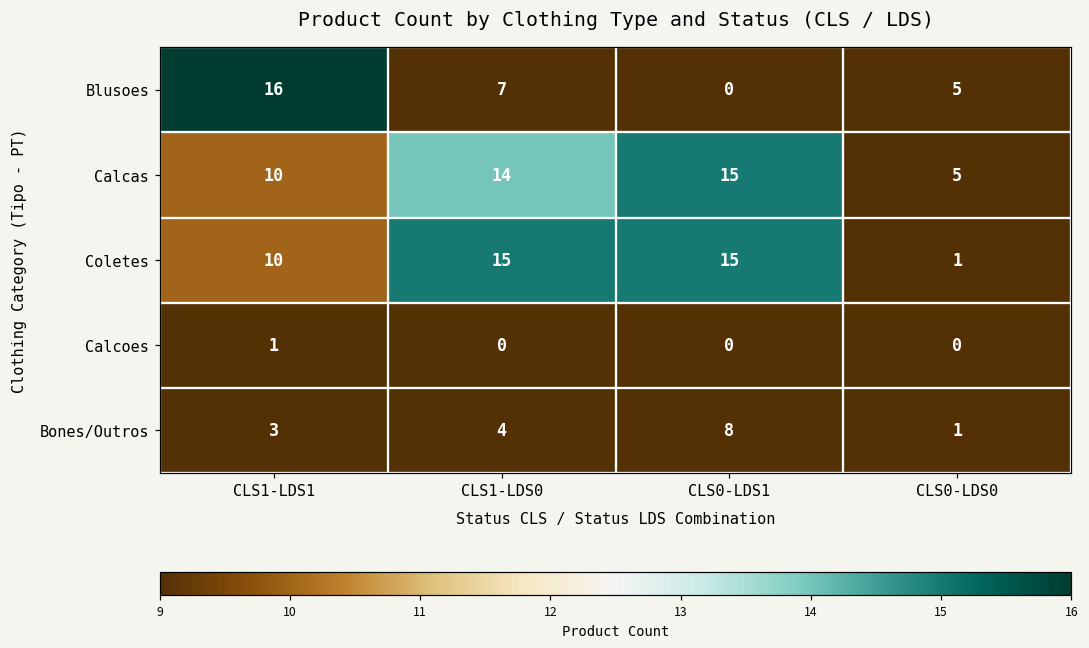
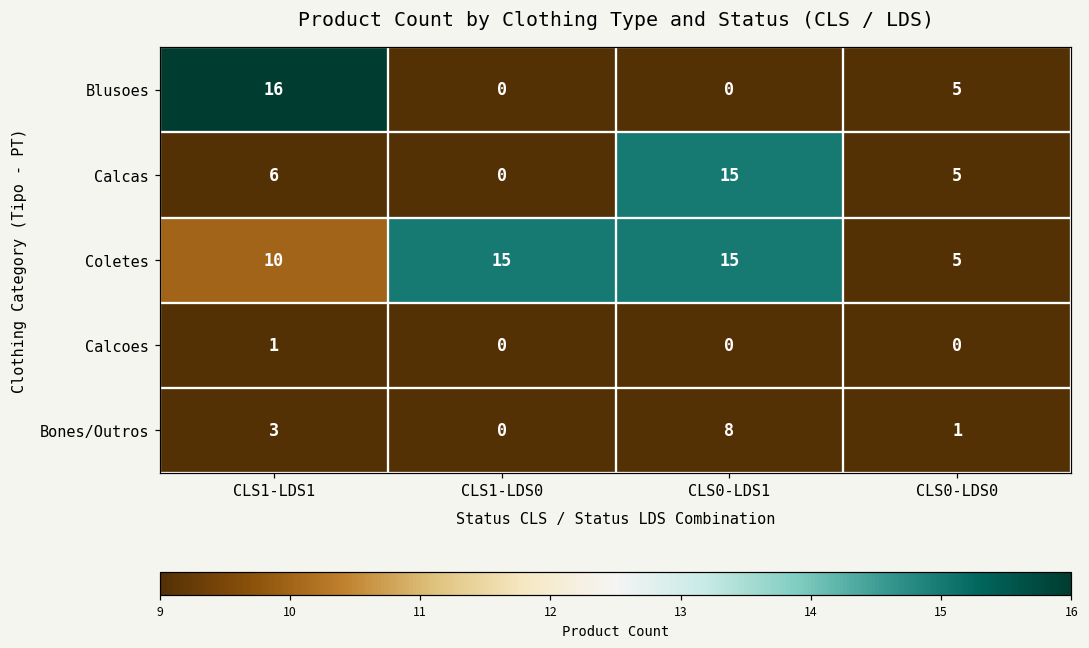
Blusoes, CLS1-LDS0: 7 -> 0
Calcas, CLS1-LDS1: 10 -> 6
Calcas, CLS1-LDS0: 14 -> 0
Coletes, CLS0-LDS0: 1 -> 5
Bones/Outros, CLS1-LDS0: 4 -> 0
